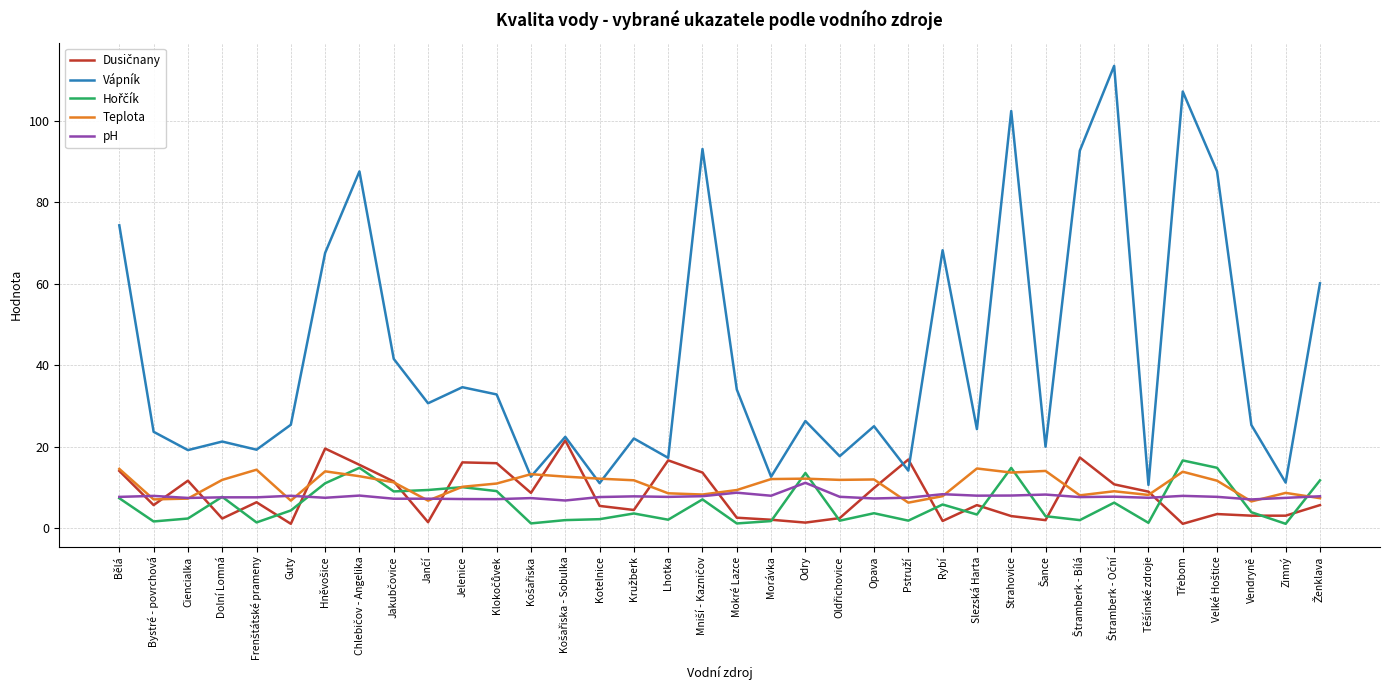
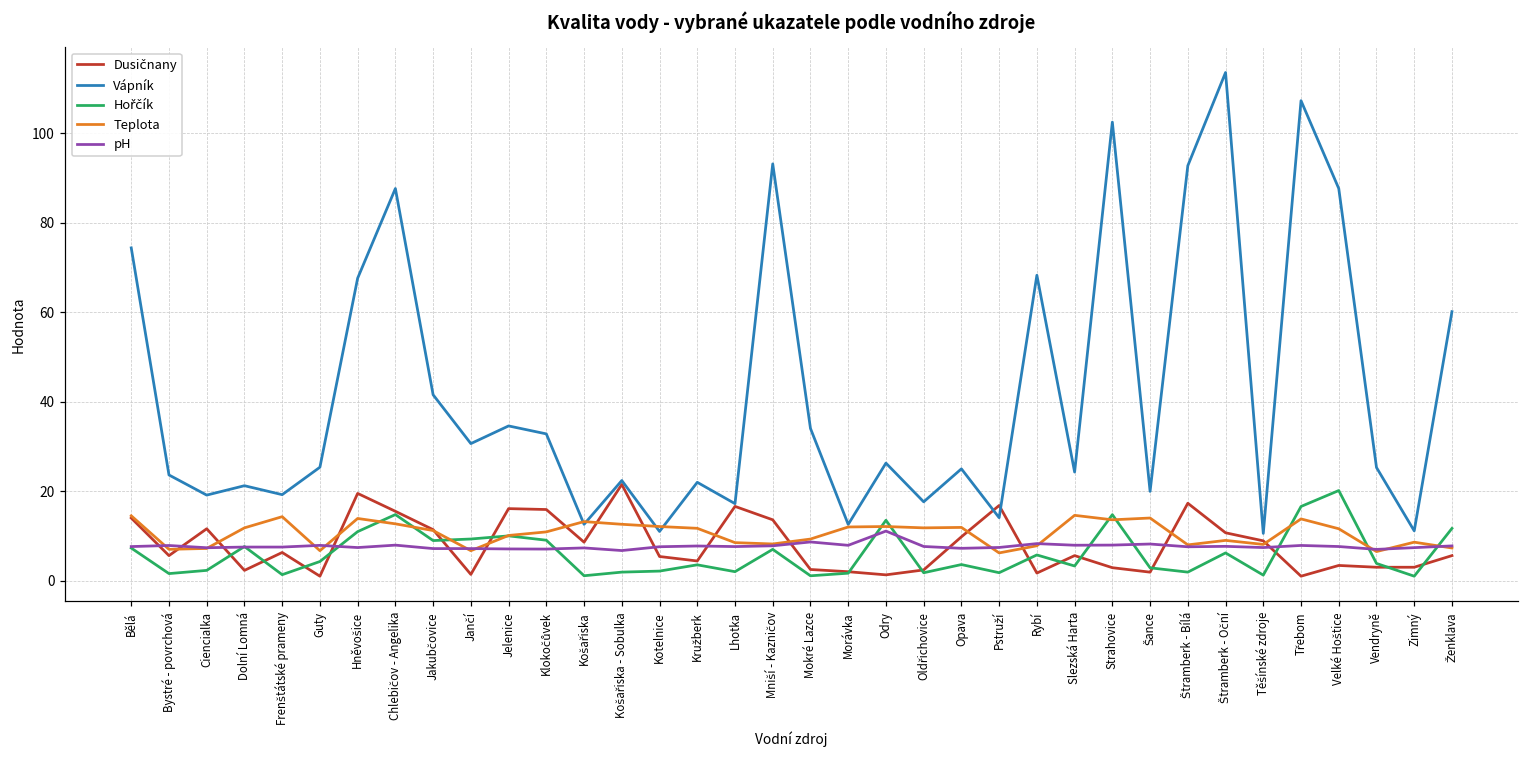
Hořčík, Velké Hoštice: 15 -> 20
